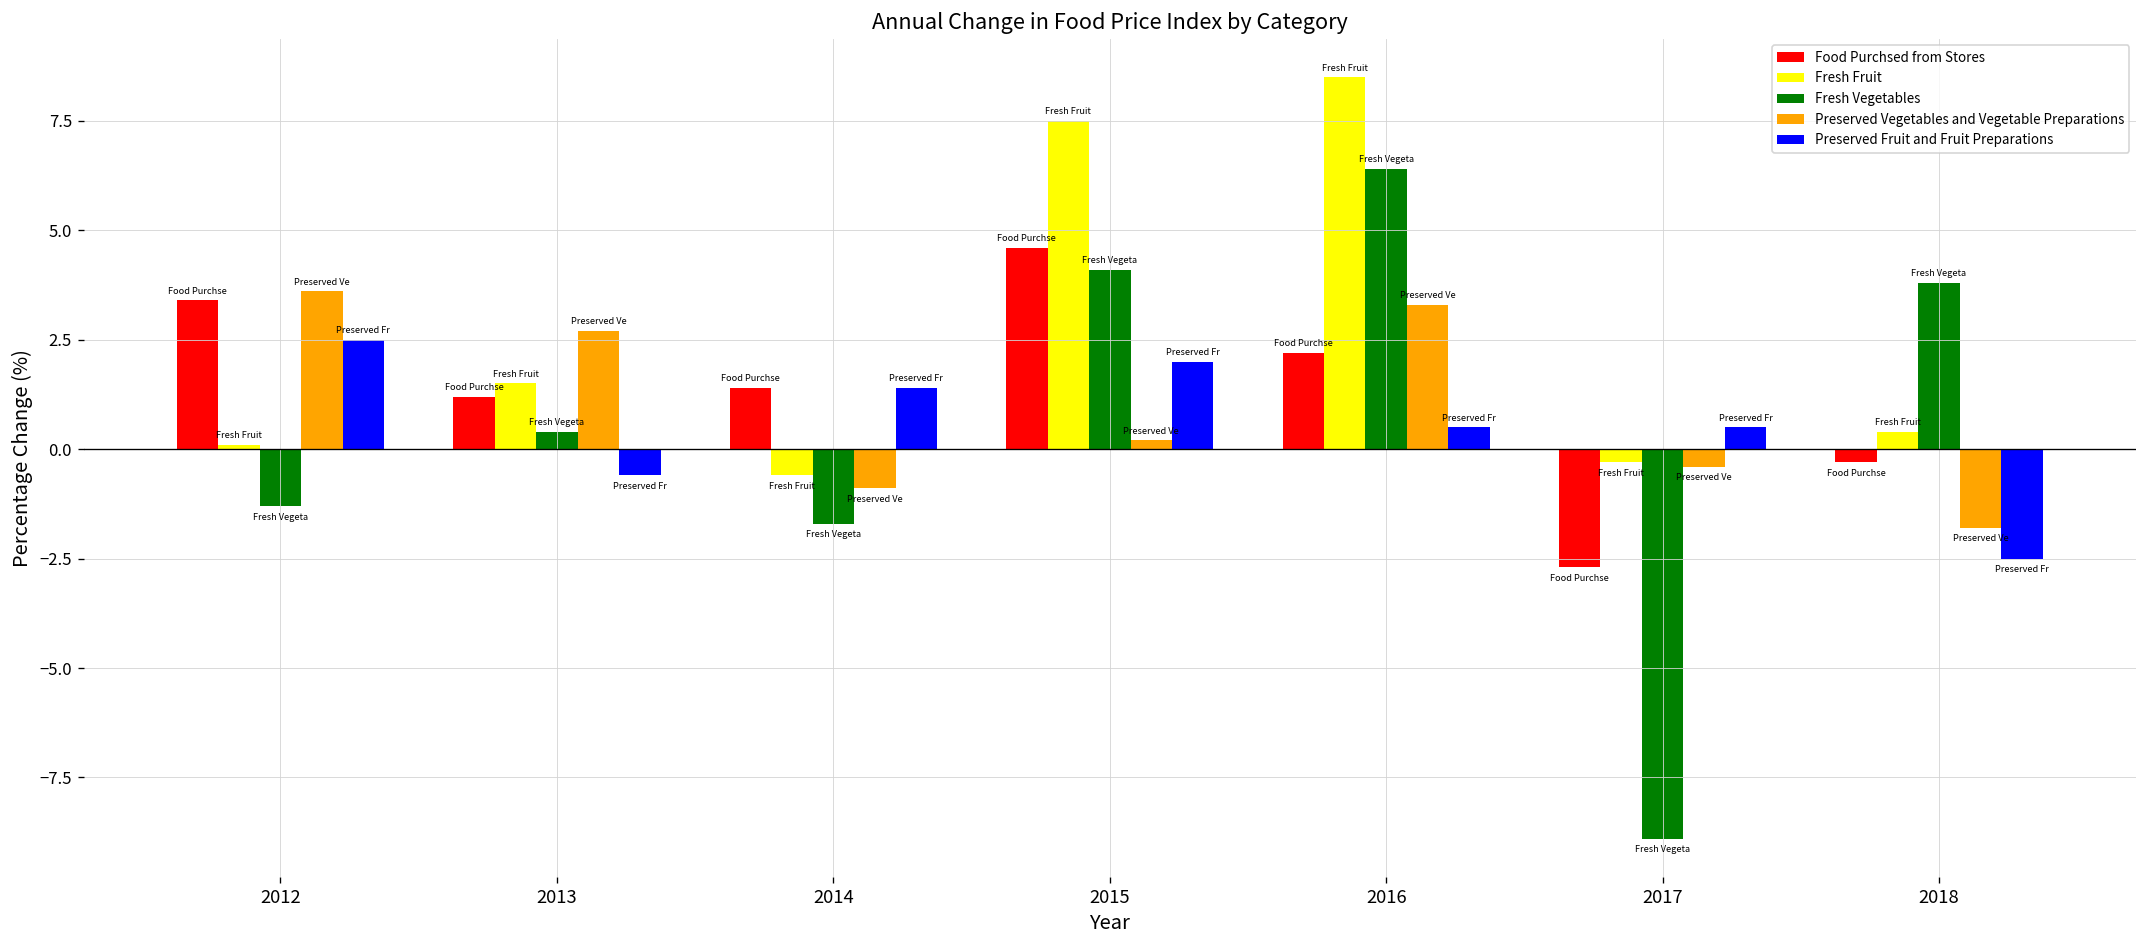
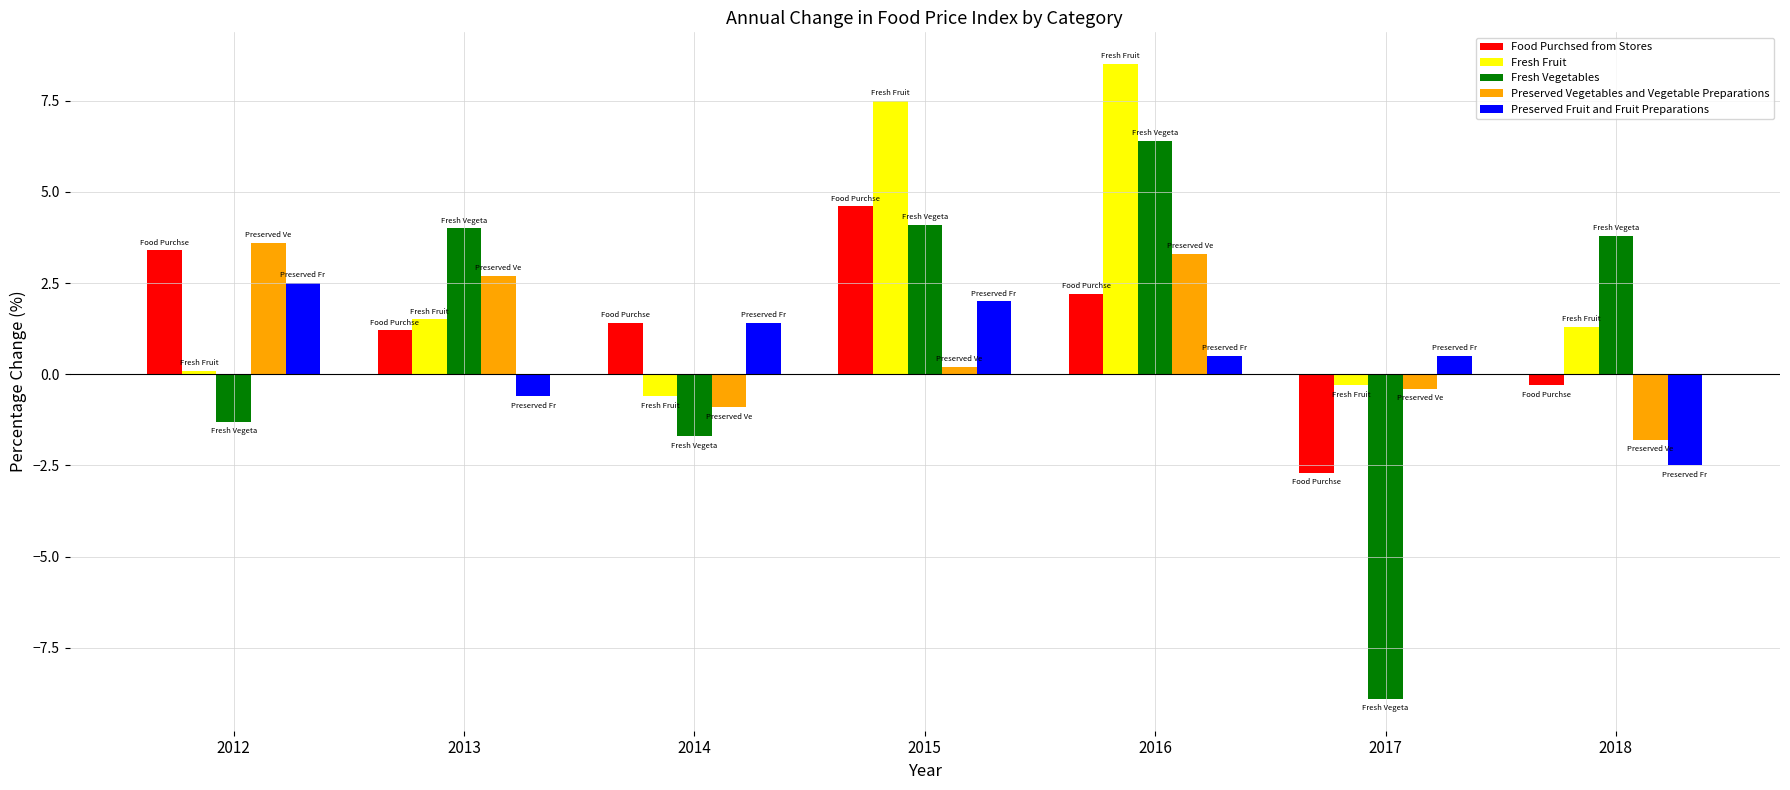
Fresh Vegetables, 2013: 0.4 -> 4.0
Fresh Fruit, 2018: 0.4 -> 1.3
